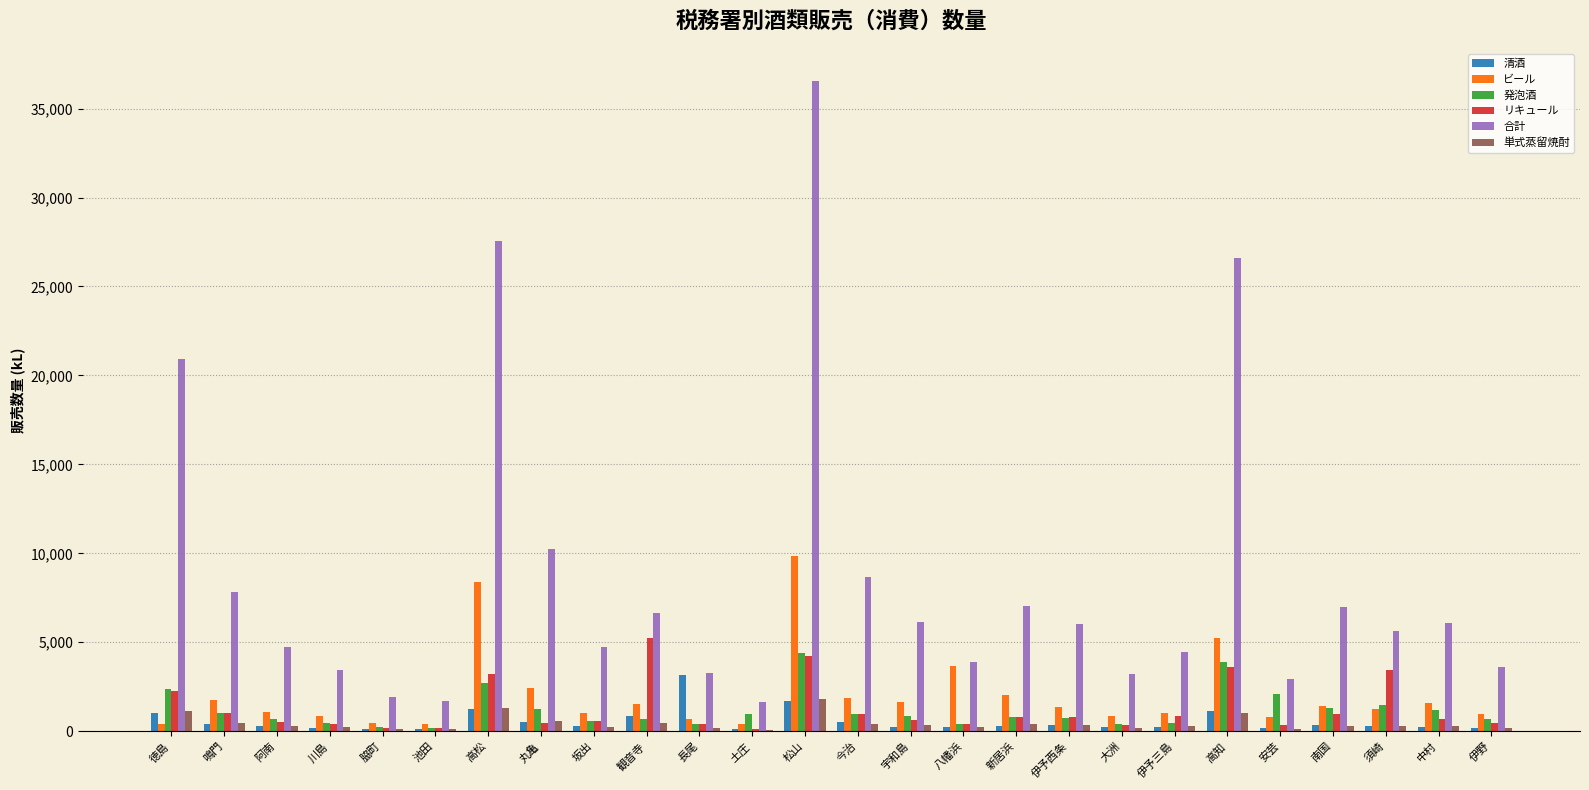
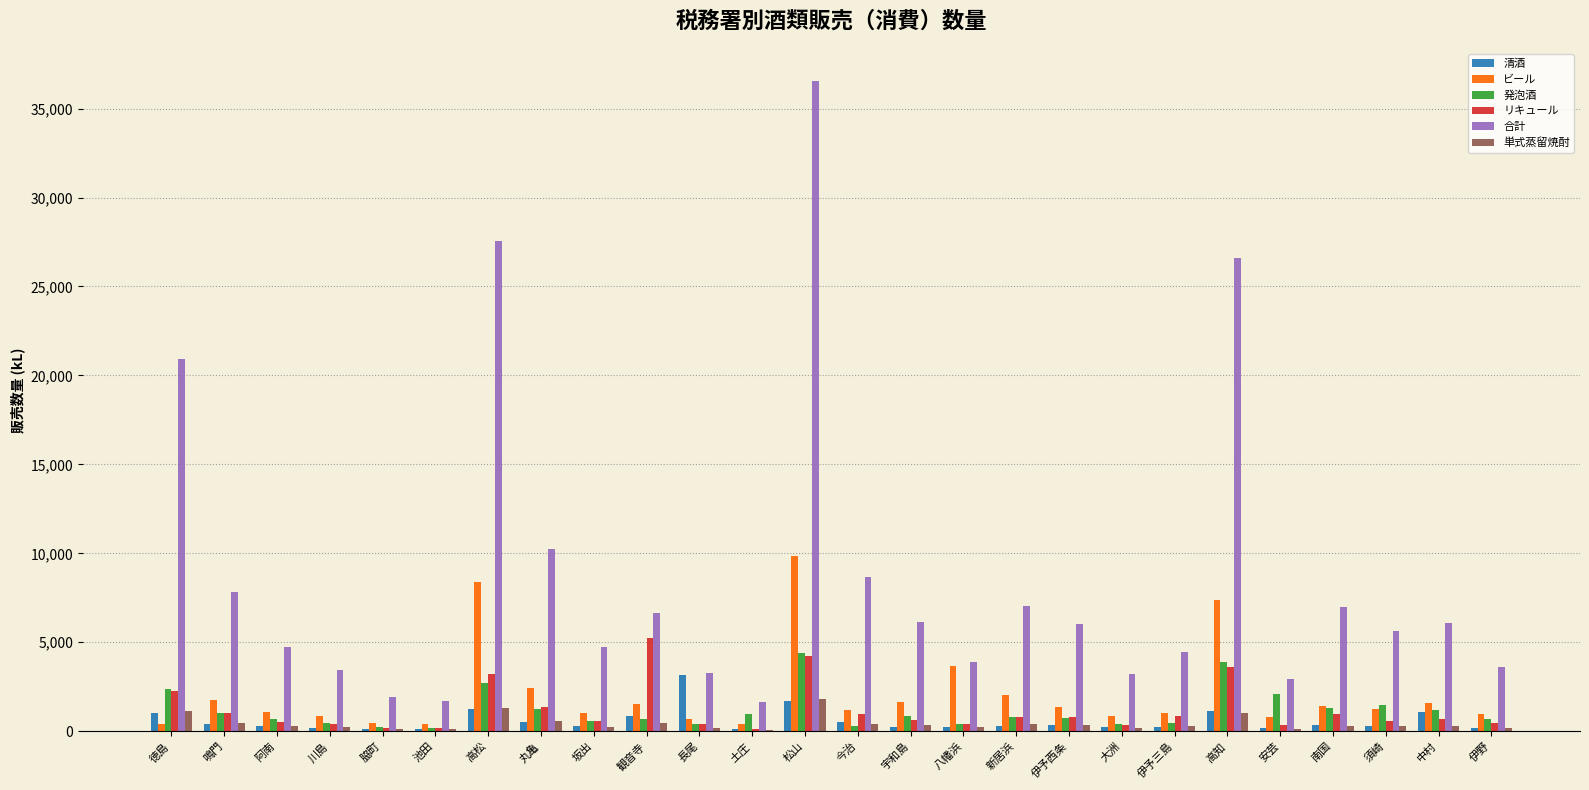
リキュール, 丸亀: 400 -> 1,400
ビール, 今治: 1,900 -> 1,200
発泡酒, 今治: 1,000 -> 300
ビール, 高知: 5,200 -> 7,400
リキュール, 須崎: 3,400 -> 600
清酒, 中村: 300 -> 1,100
